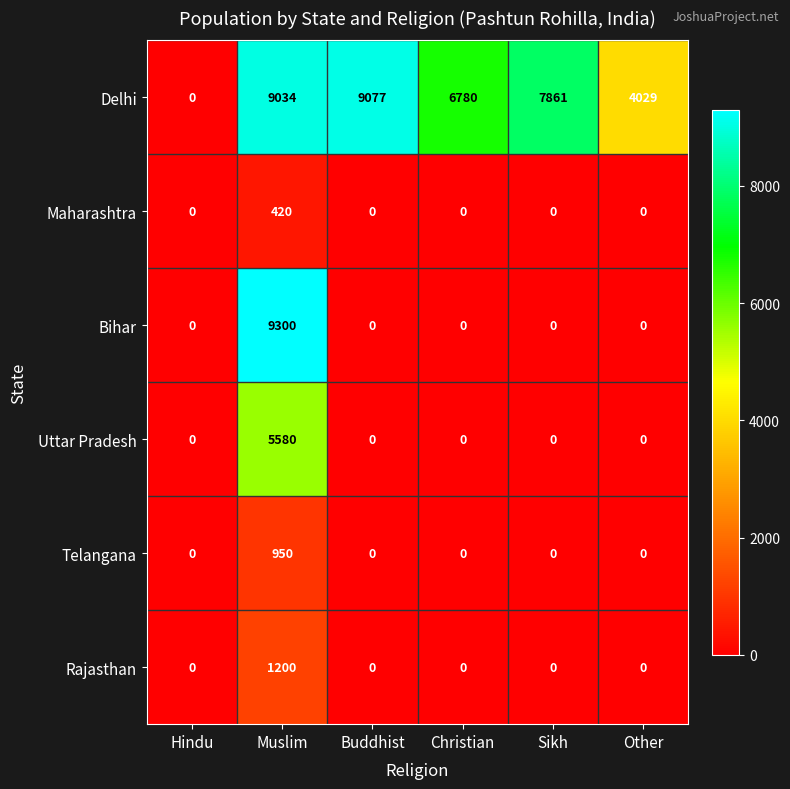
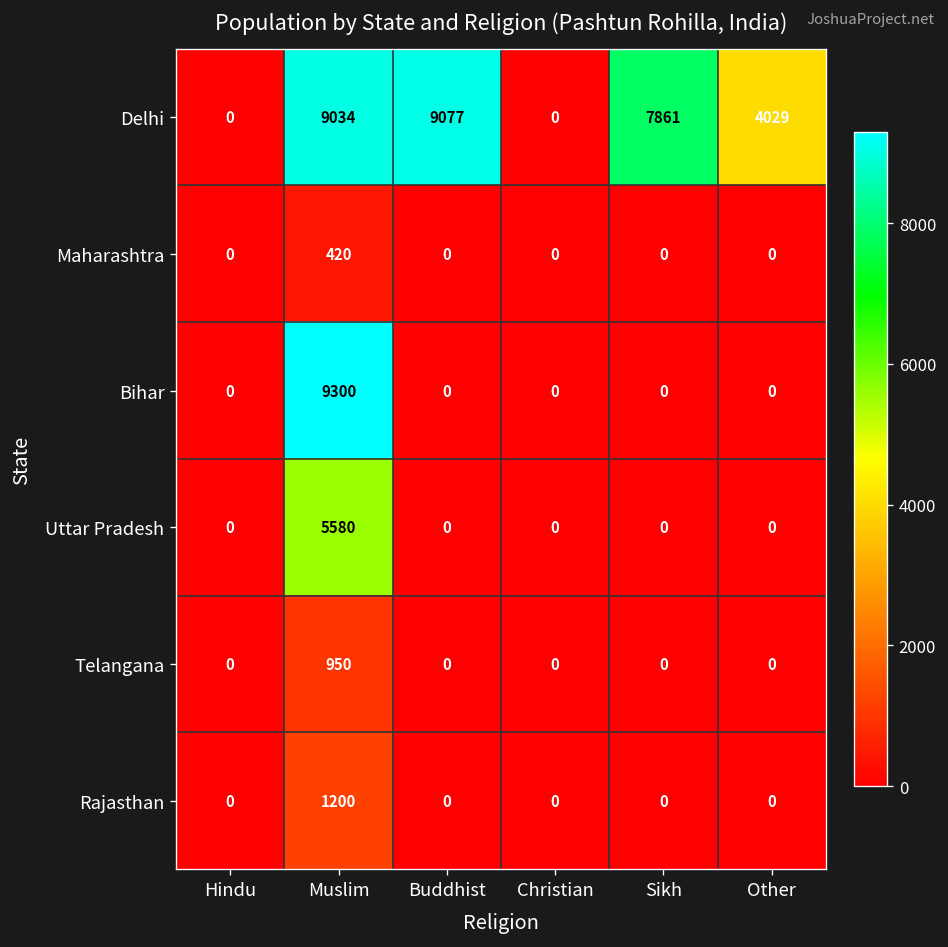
Delhi, Christian: 6780 -> 0
